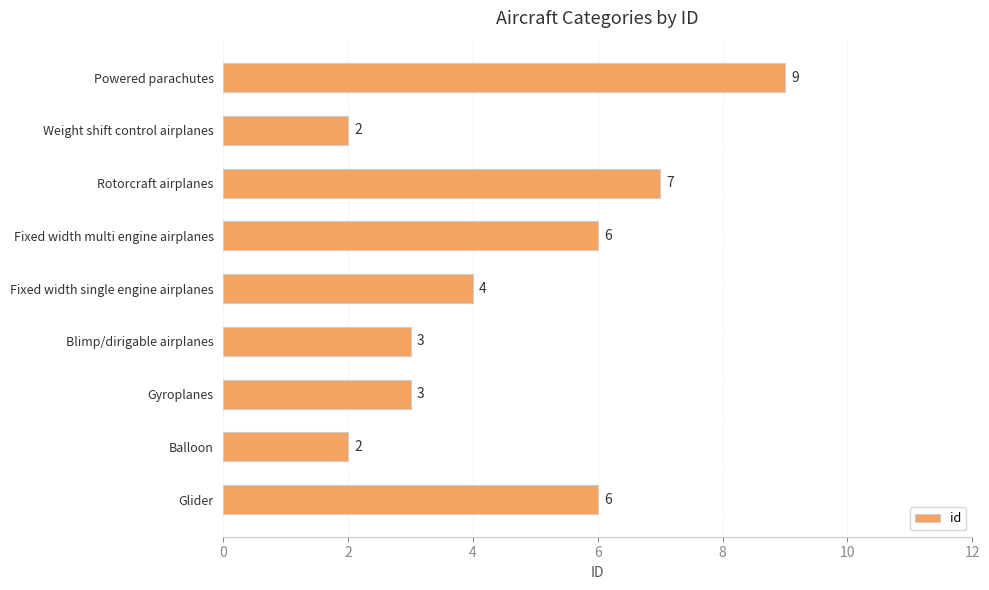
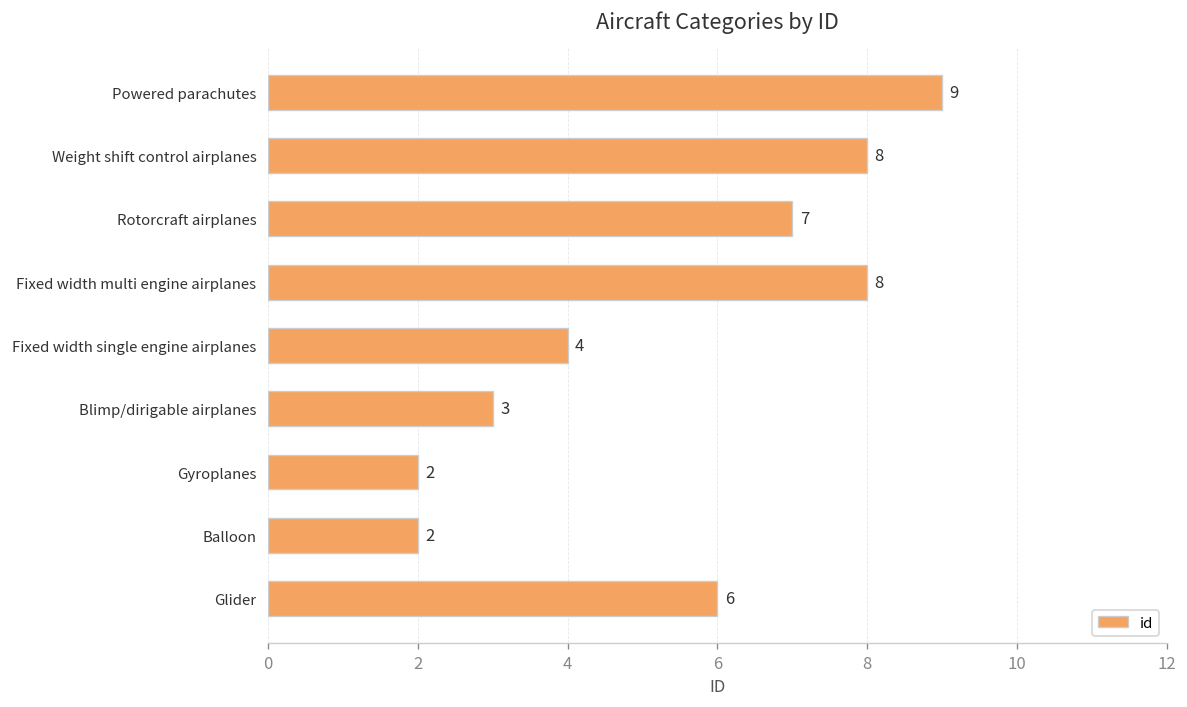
Weight shift control airplanes: 2 -> 8
Fixed width multi engine airplanes: 6 -> 8
Gyroplanes: 3 -> 2
